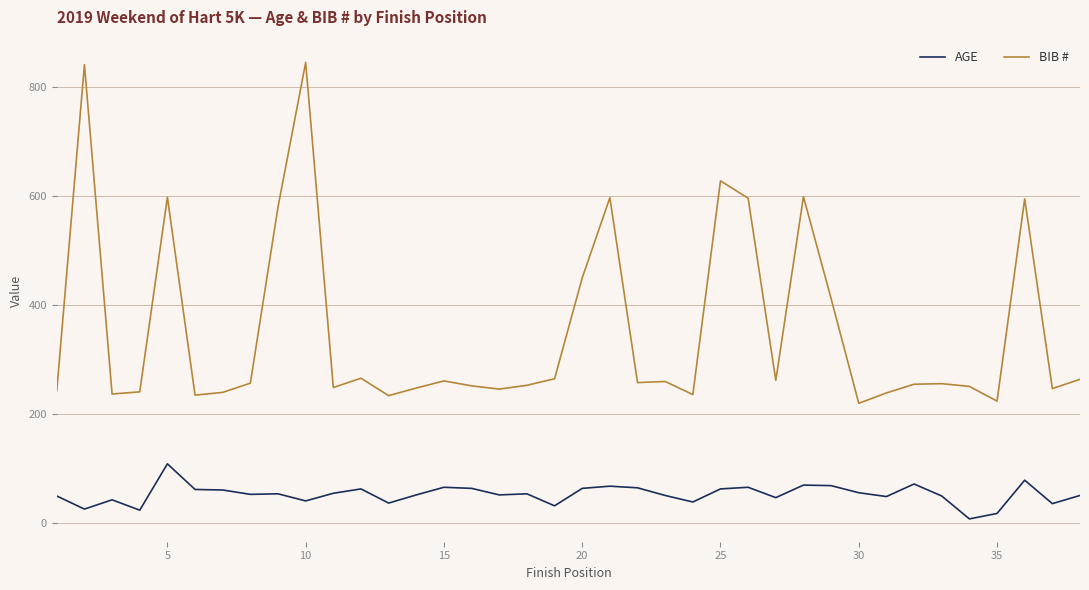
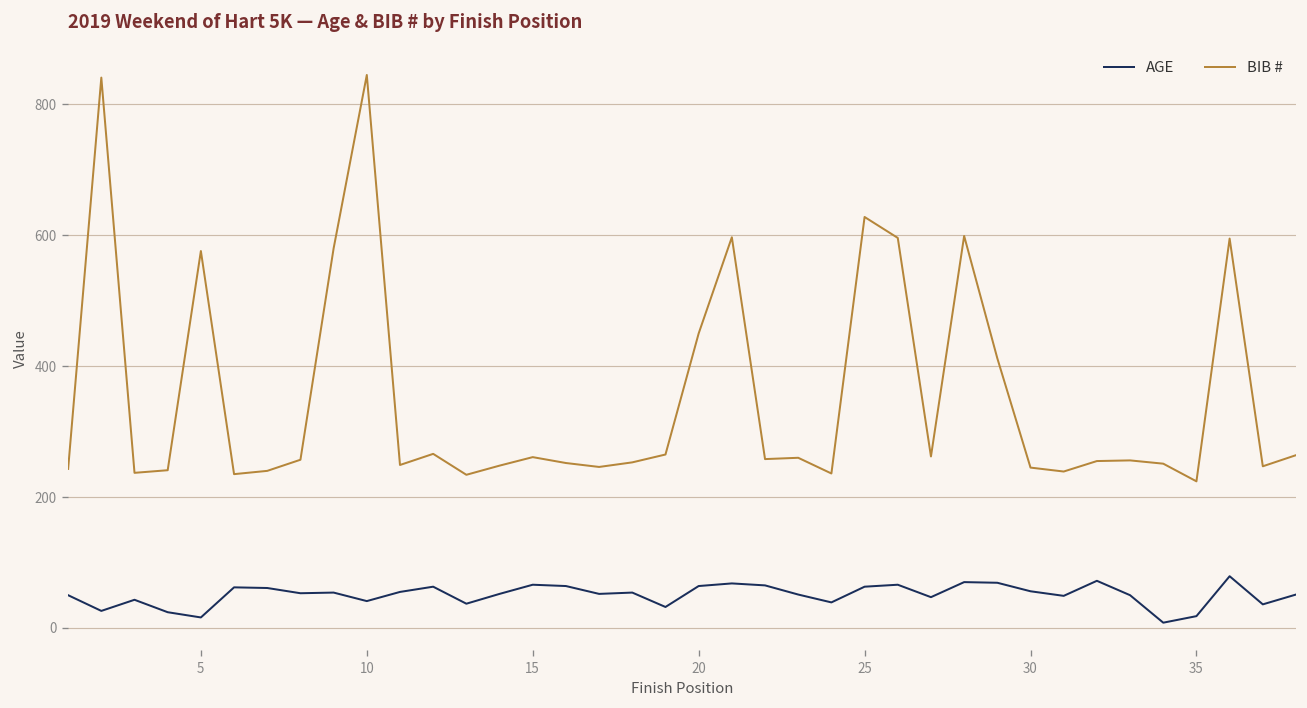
AGE, 5: 110 -> 20
BIB #, 5: 600 -> 580
BIB #, 30: 220 -> 250
